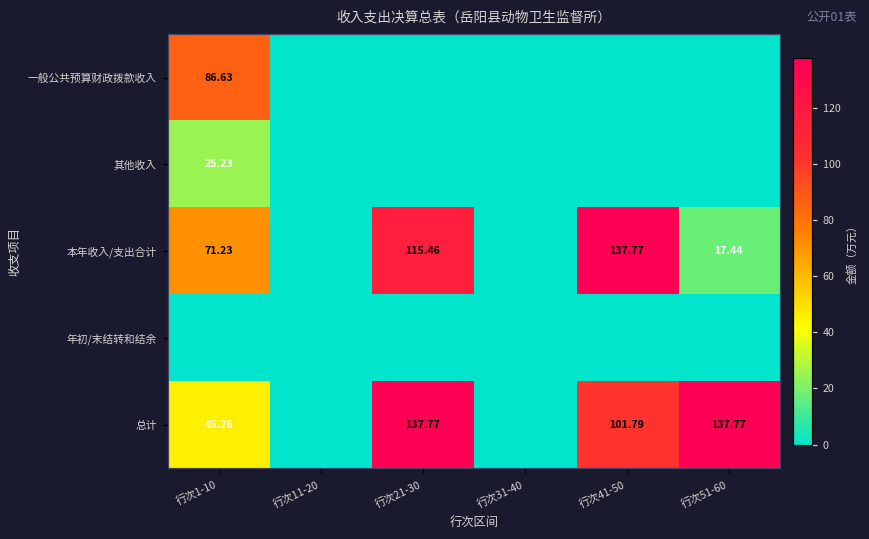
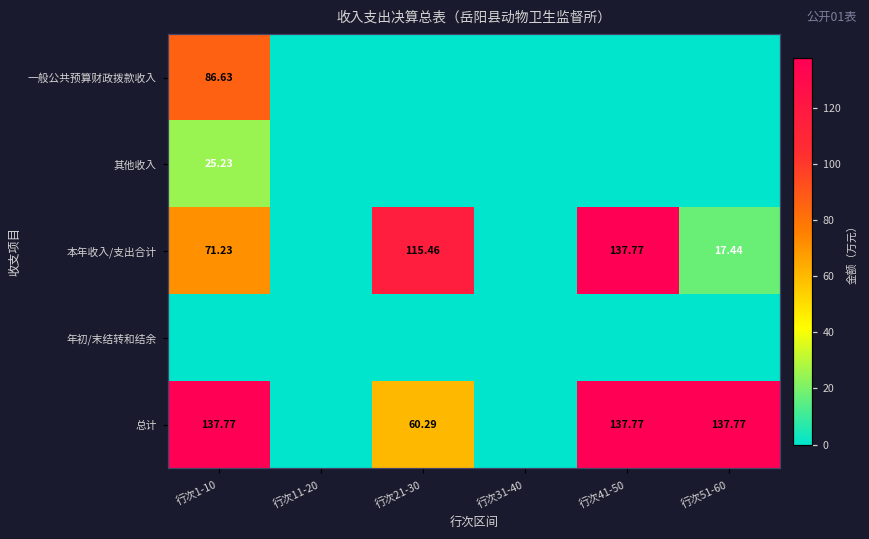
总计, 行次1-10: 45.26 -> 137.77
总计, 行次21-30: 137.77 -> 60.29
总计, 行次41-50: 101.79 -> 137.77
